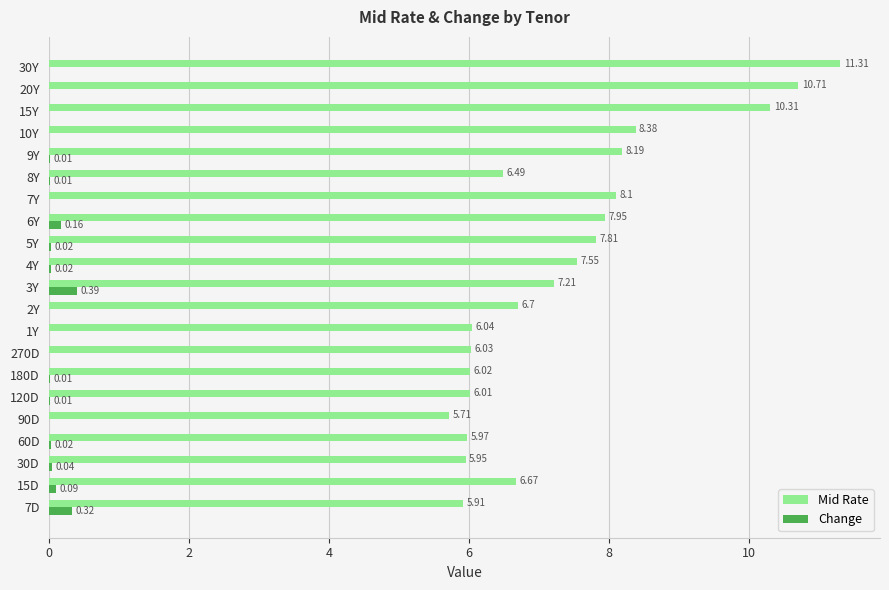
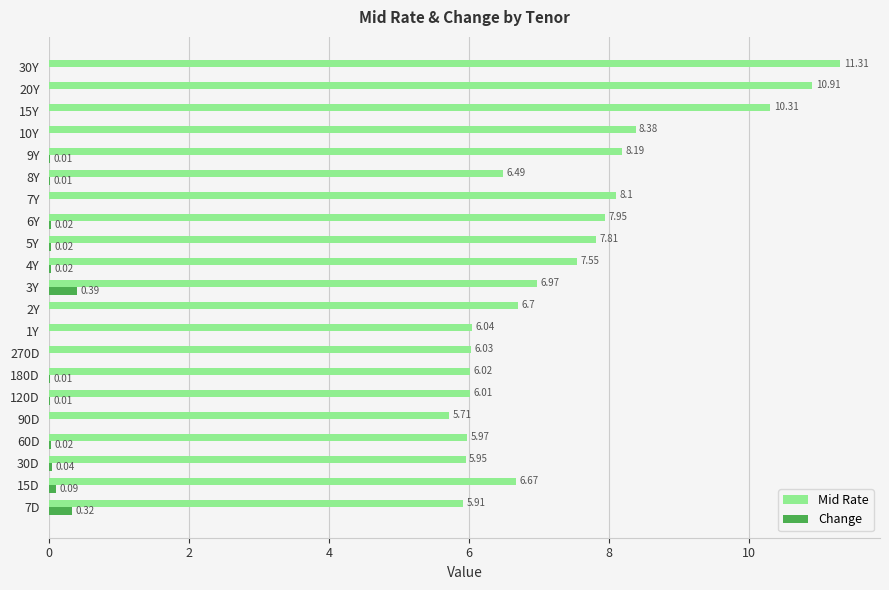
Mid Rate, 20Y: 10.71 -> 10.91
Change, 6Y: 0.16 -> 0.02
Mid Rate, 3Y: 7.21 -> 6.97
